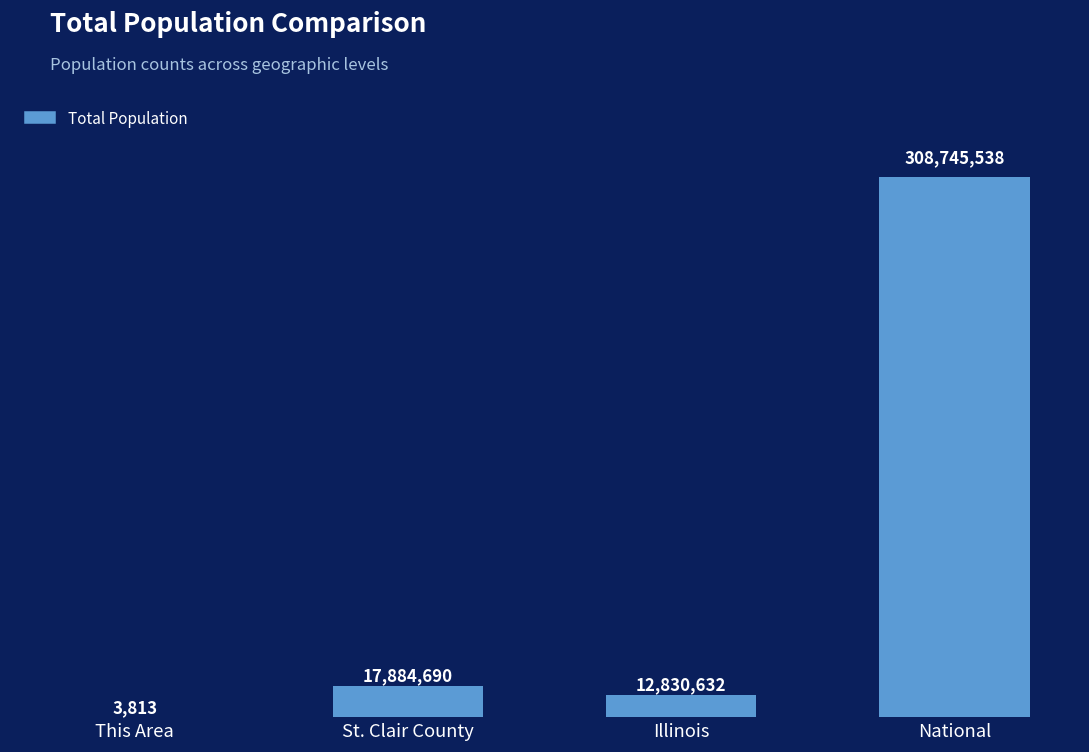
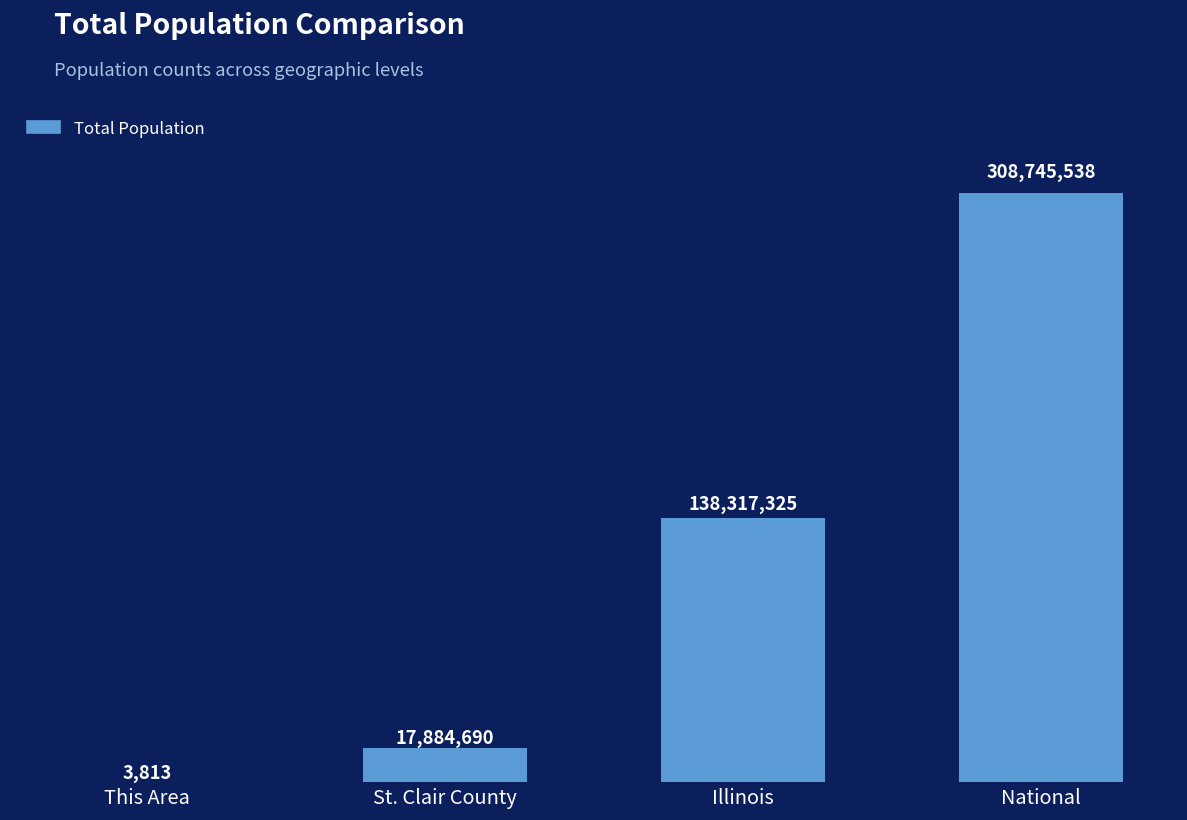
Illinois: 12,830,632 -> 138,317,325
